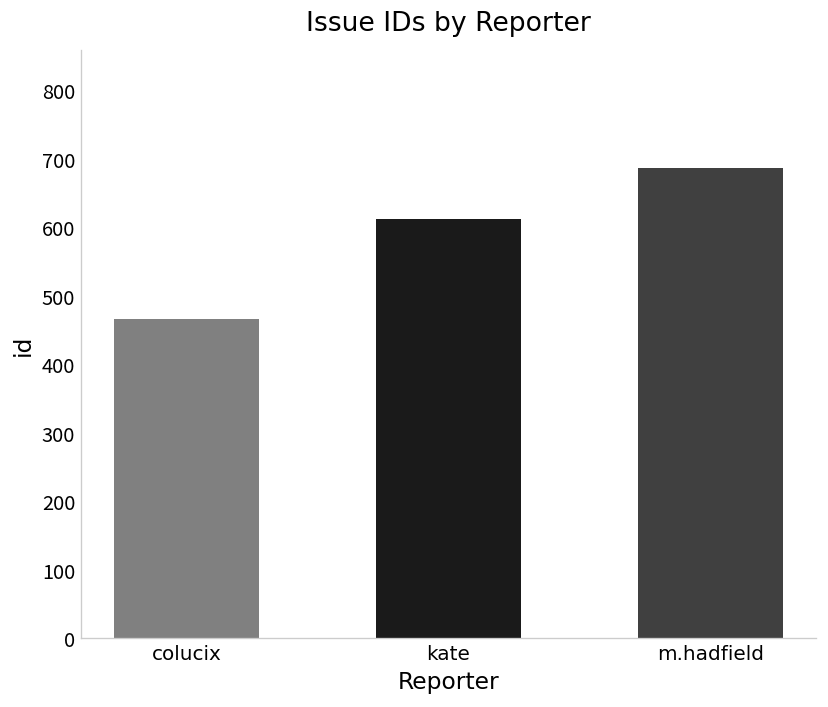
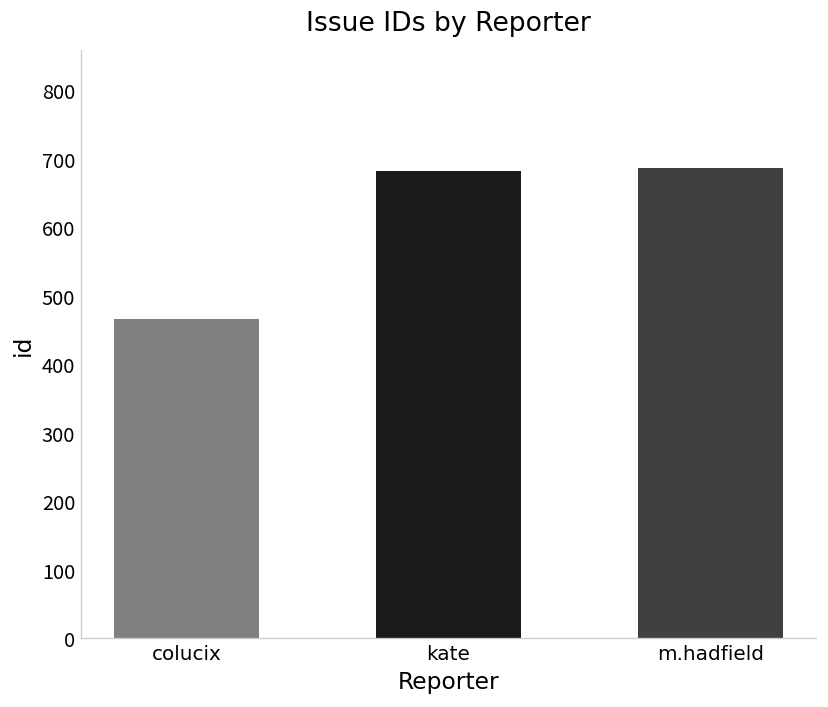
kate: 610 -> 680
